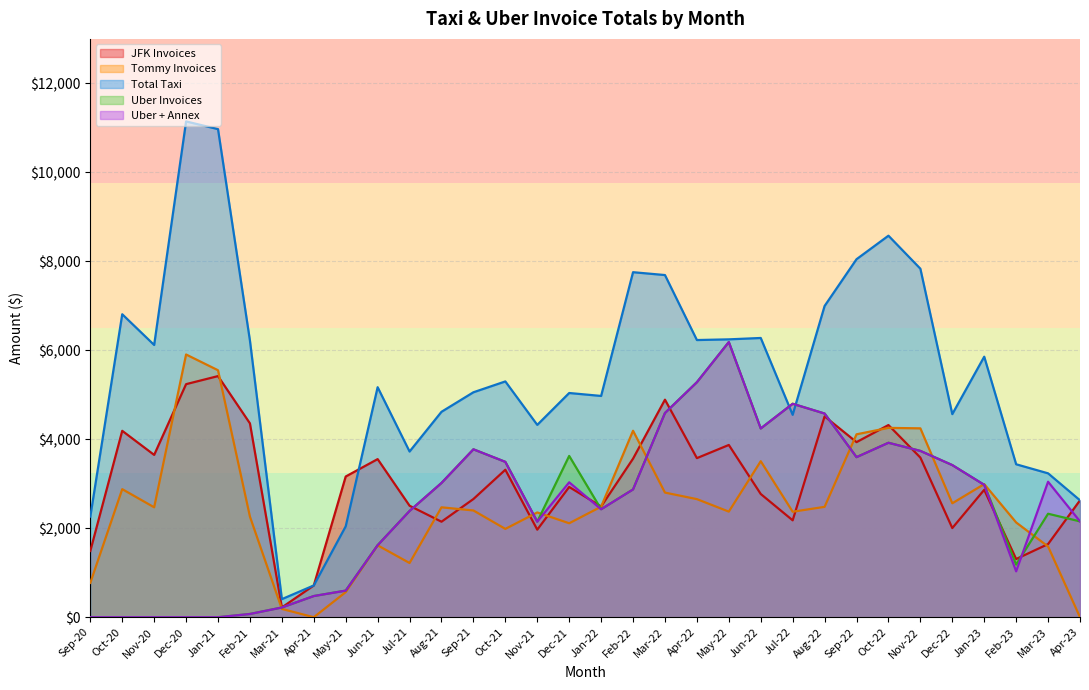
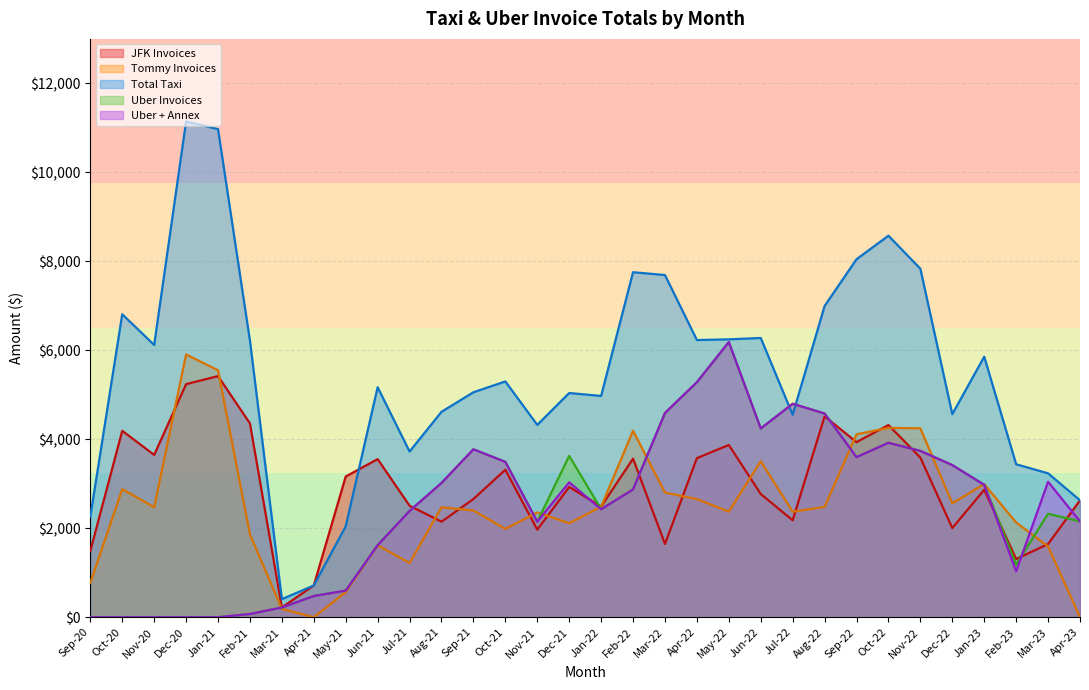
Tommy Invoices, Feb-21: $2,300 -> $1,900
JFK Invoices, Mar-22: $4,900 -> $1,600
